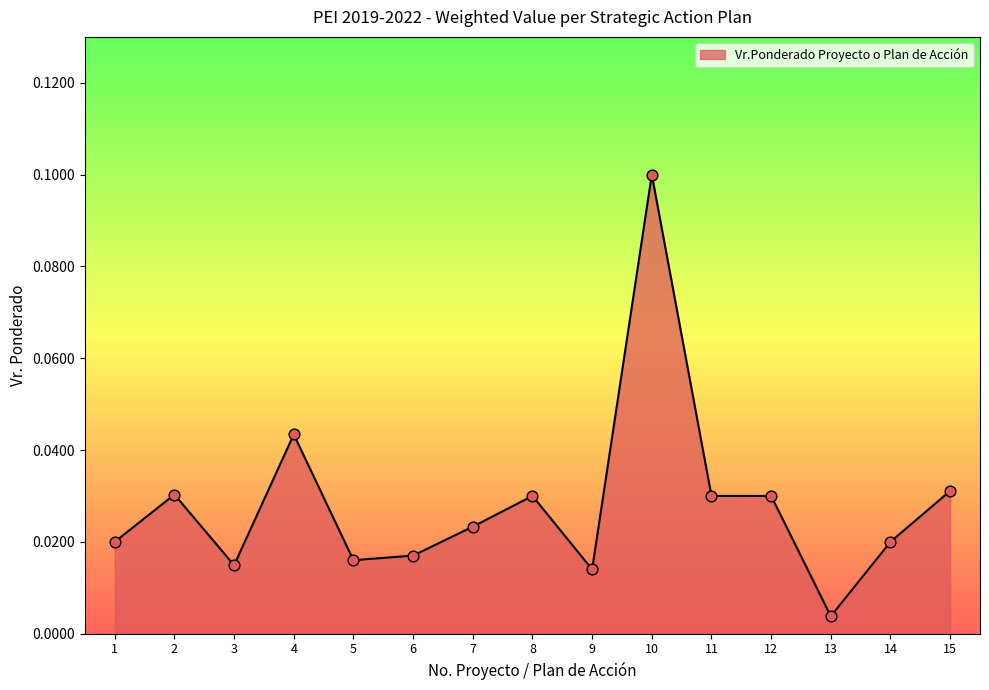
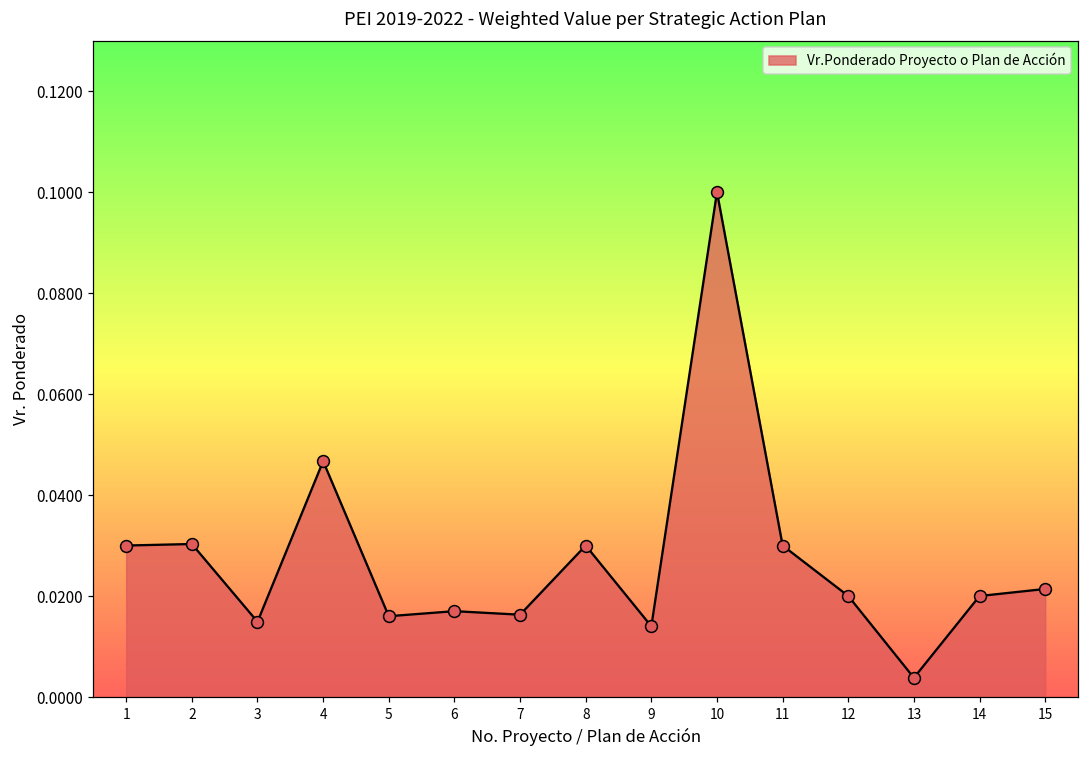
1: 0.02 -> 0.03
4: 0.043 -> 0.047
7: 0.023 -> 0.016
12: 0.03 -> 0.02
15: 0.031 -> 0.021
